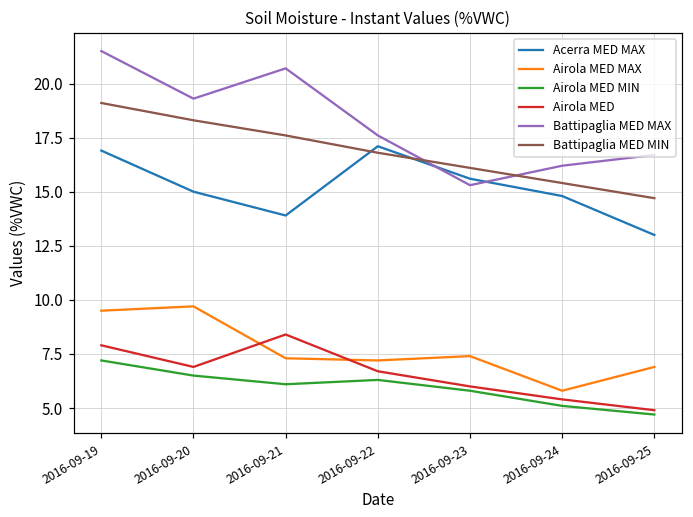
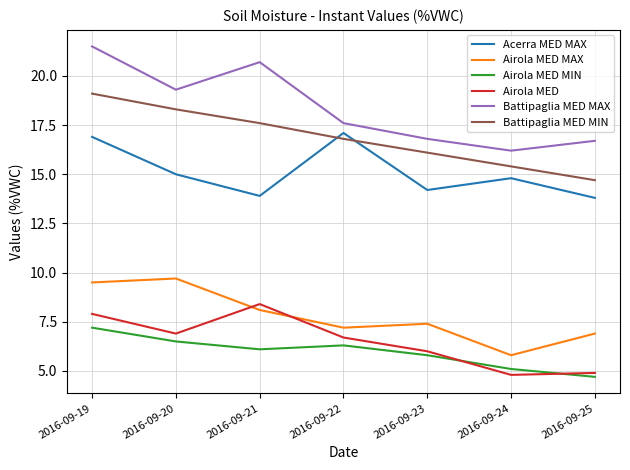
Airola MED MAX, 2016-09-21: 7.3 -> 8.1
Acerra MED MAX, 2016-09-23: 15.6 -> 14.2
Battipaglia MED MAX, 2016-09-23: 15.3 -> 16.8
Airola MED, 2016-09-24: 5.4 -> 4.8
Acerra MED MAX, 2016-09-25: 13.0 -> 13.8
